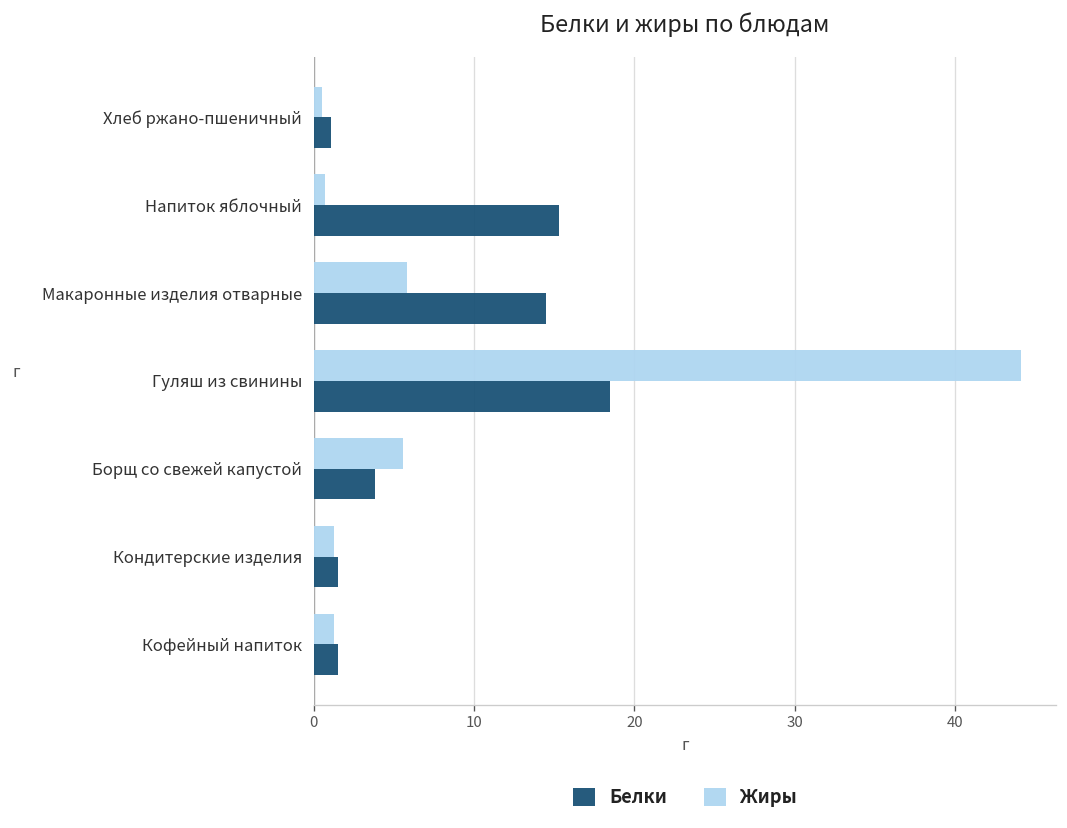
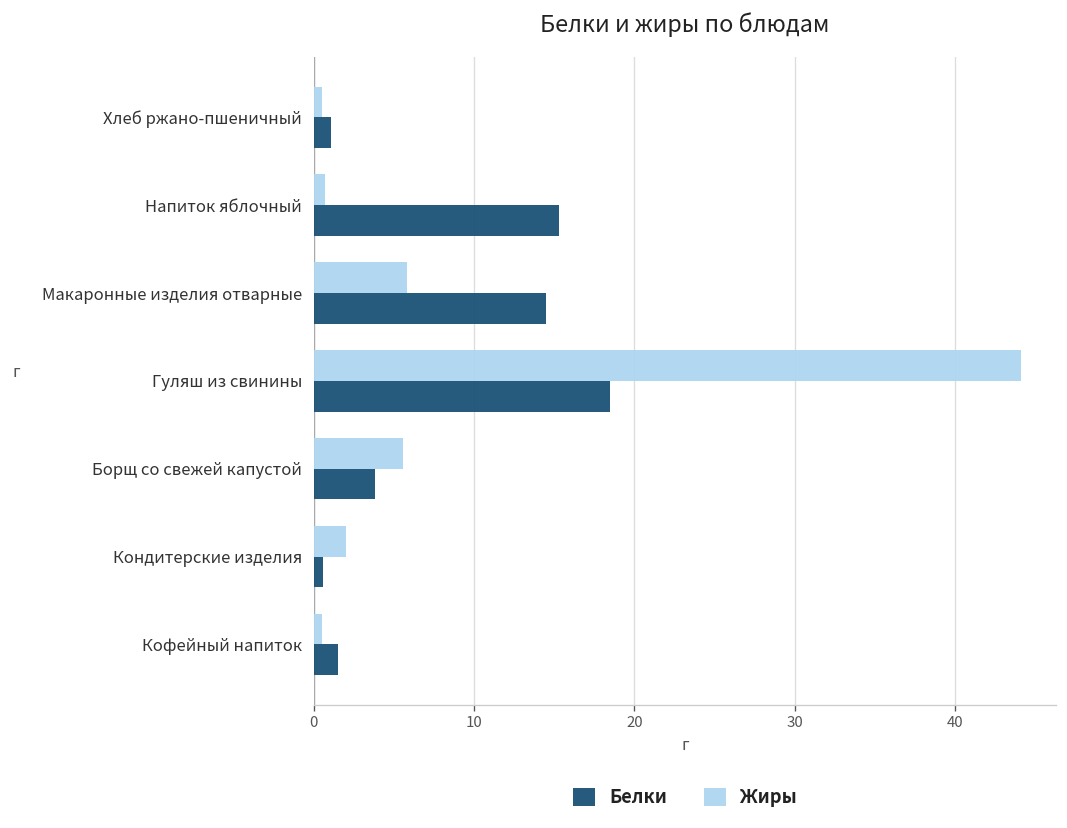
Жиры, Кондитерские изделия: 1.3 -> 2.0
Белки, Кондитерские изделия: 1.5 -> 0.6
Жиры, Кофейный напиток: 1.3 -> 0.5
